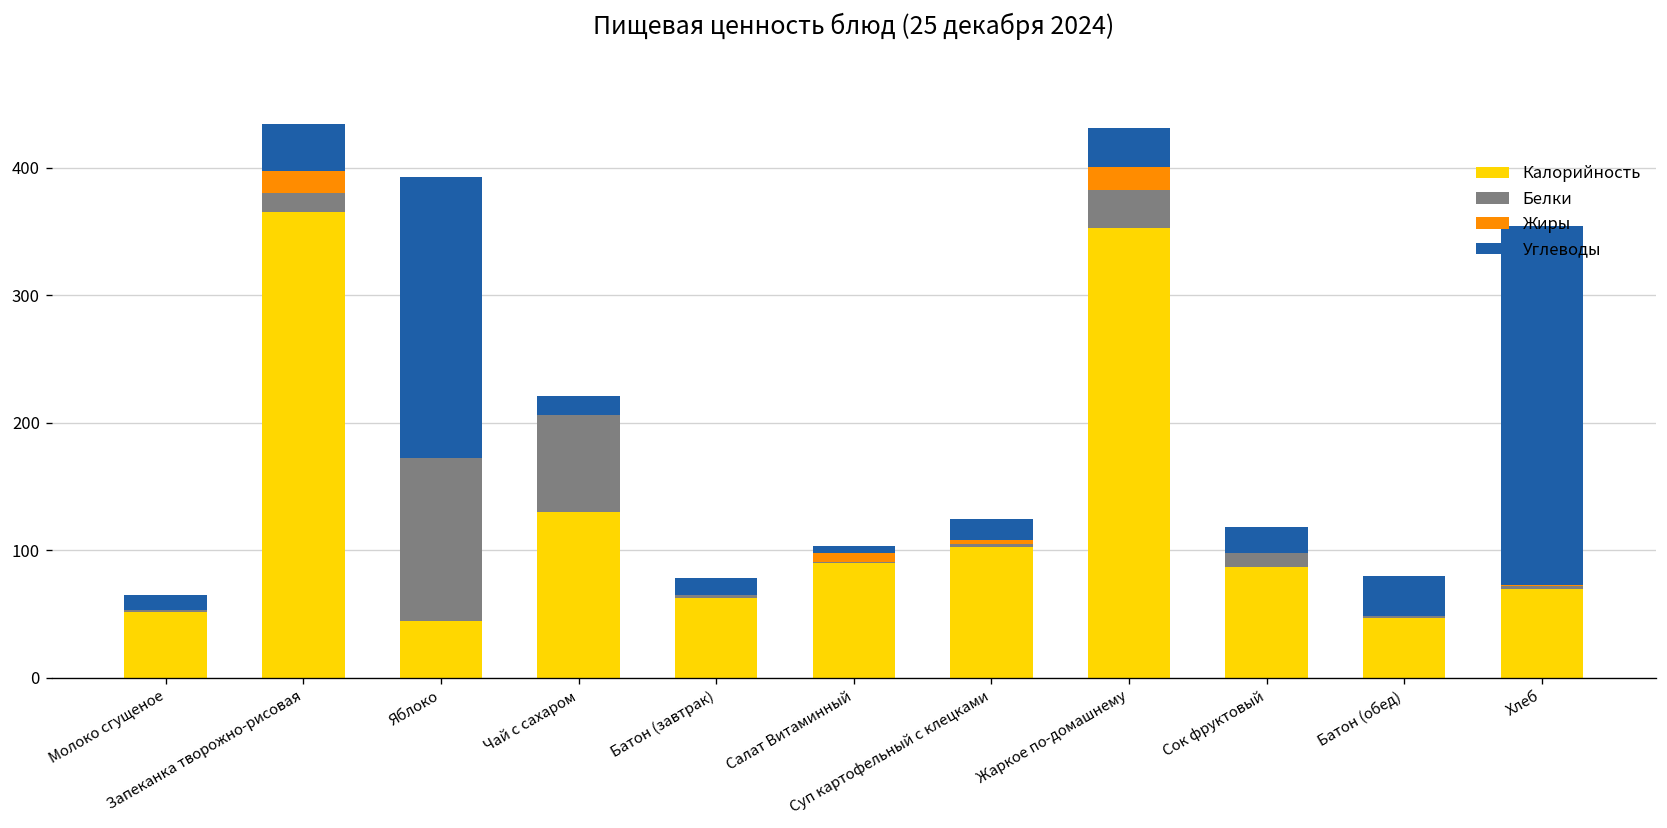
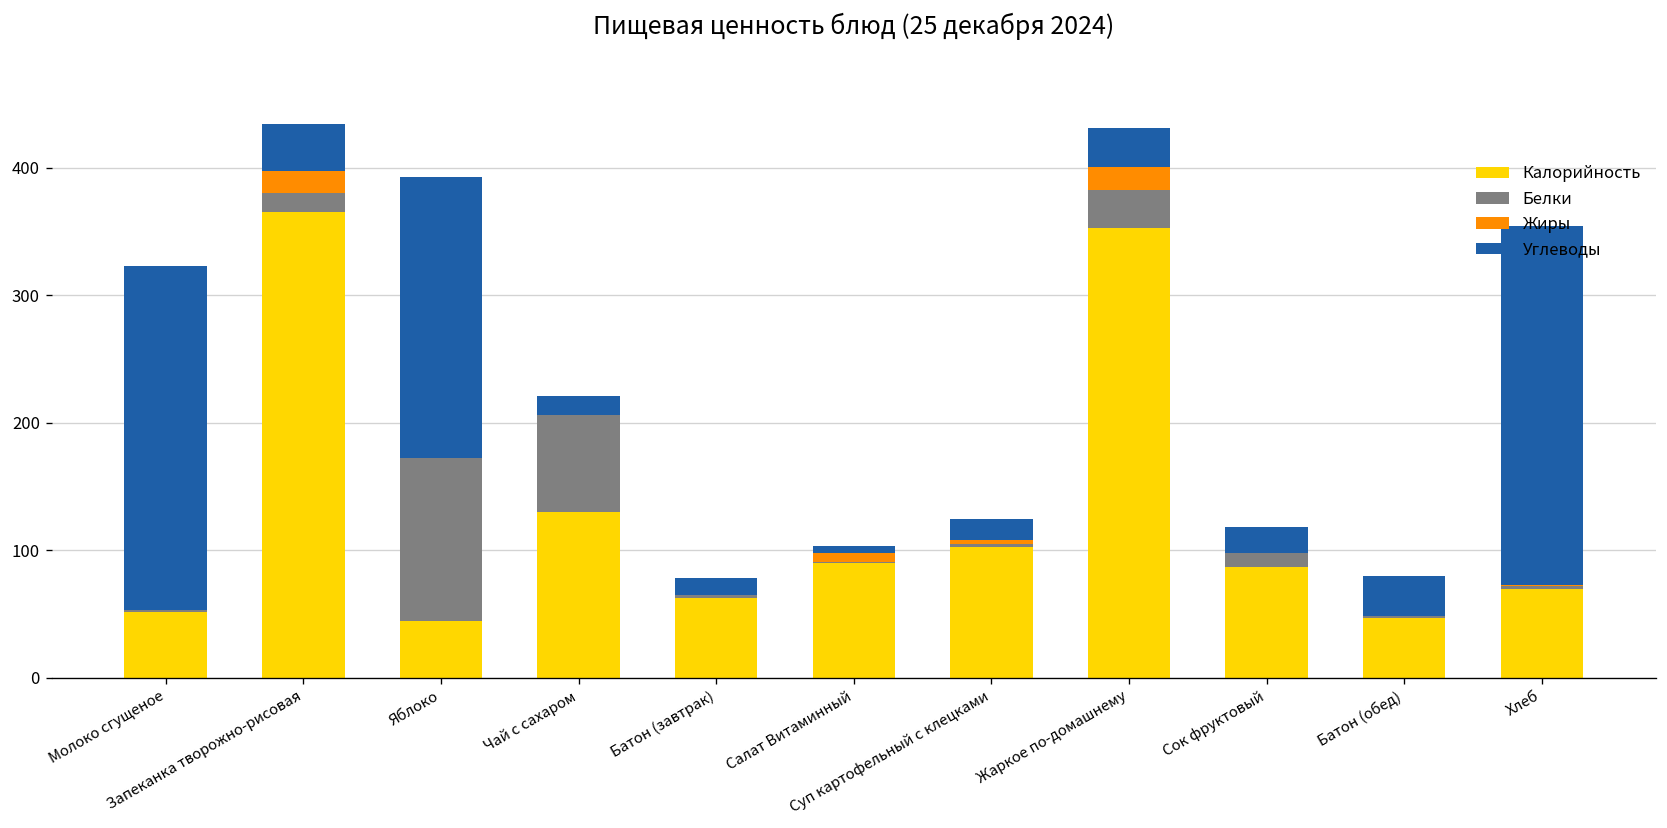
Углеводы, Молоко сгущеное: 11 -> 270
